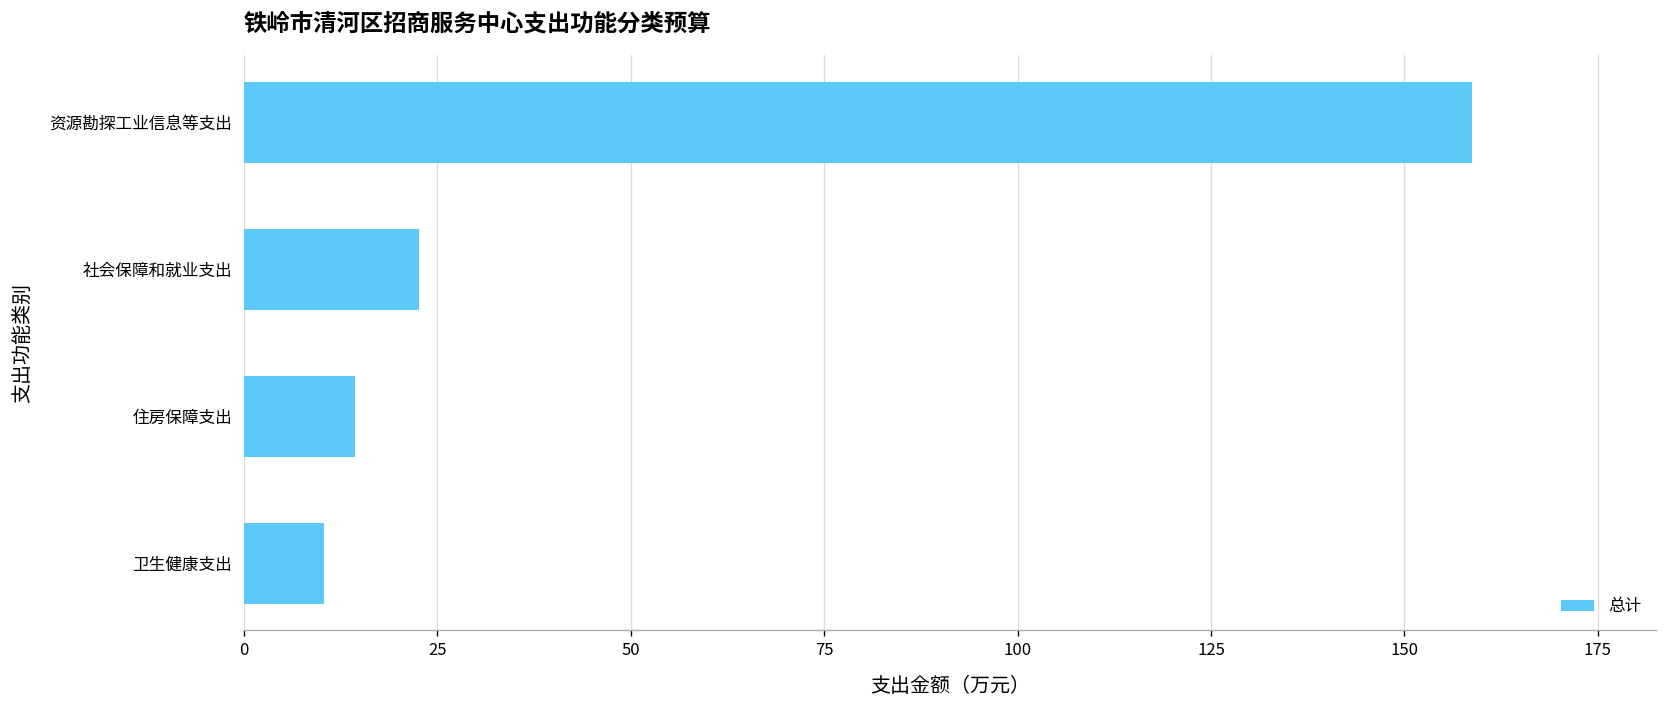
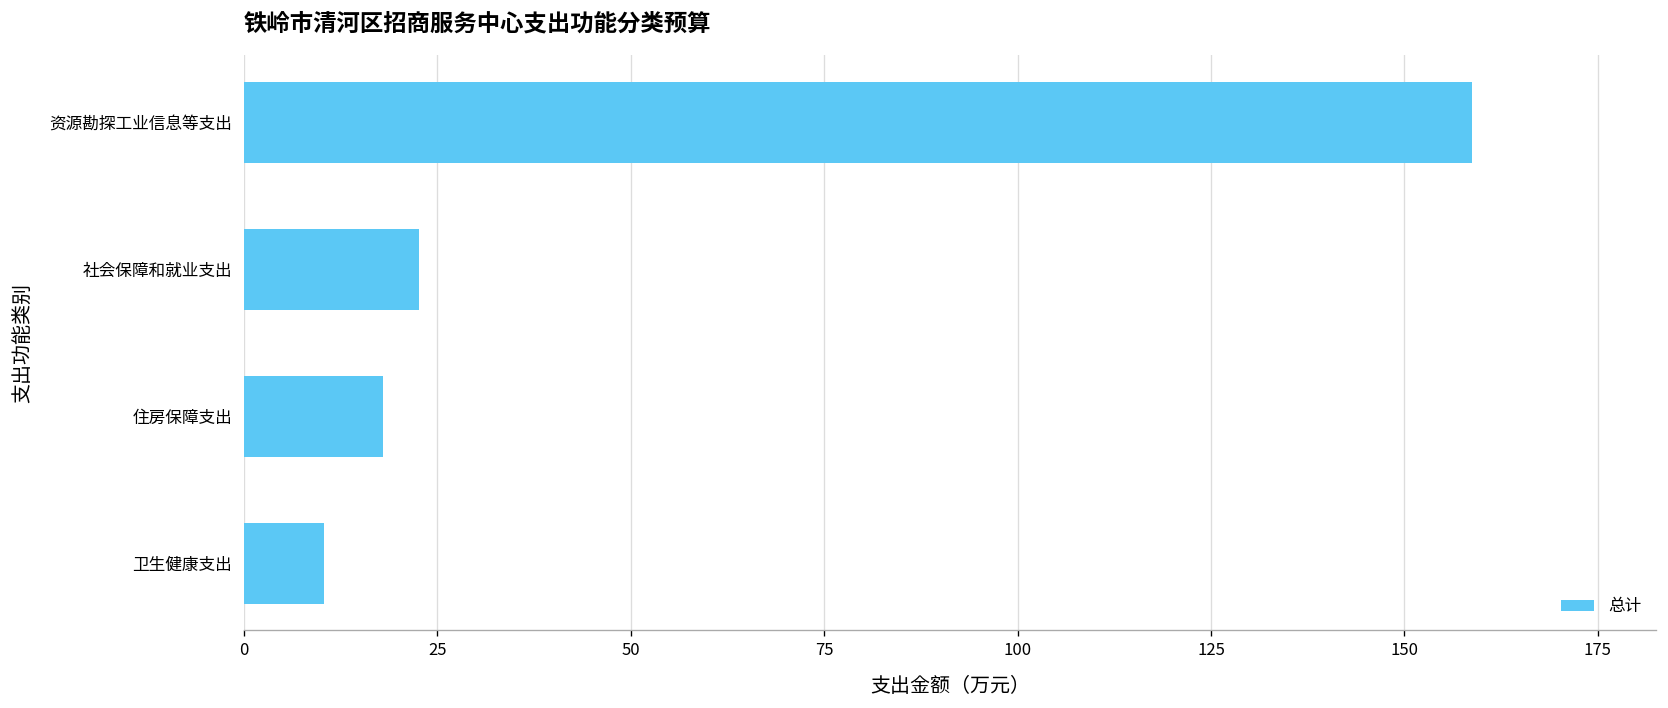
住房保障支出: 14 -> 18
